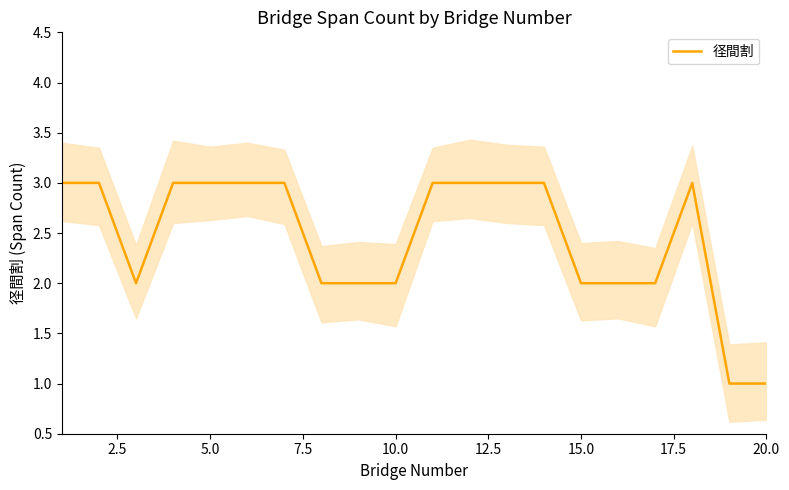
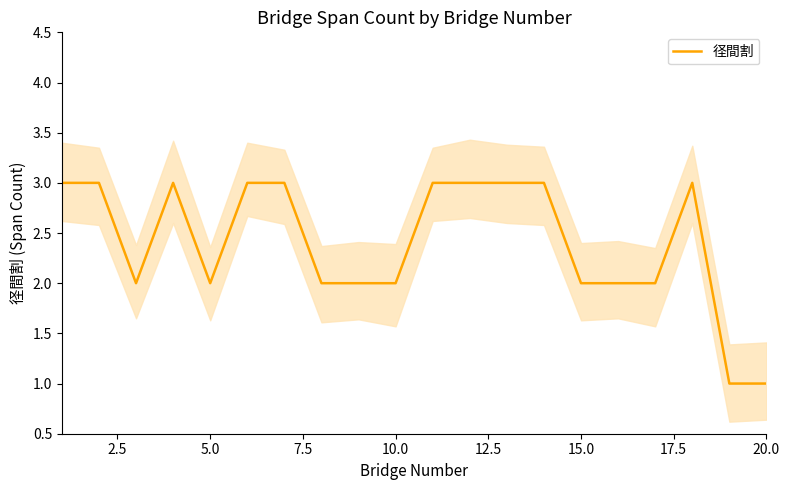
径間割, 5.0: 3 -> 2
